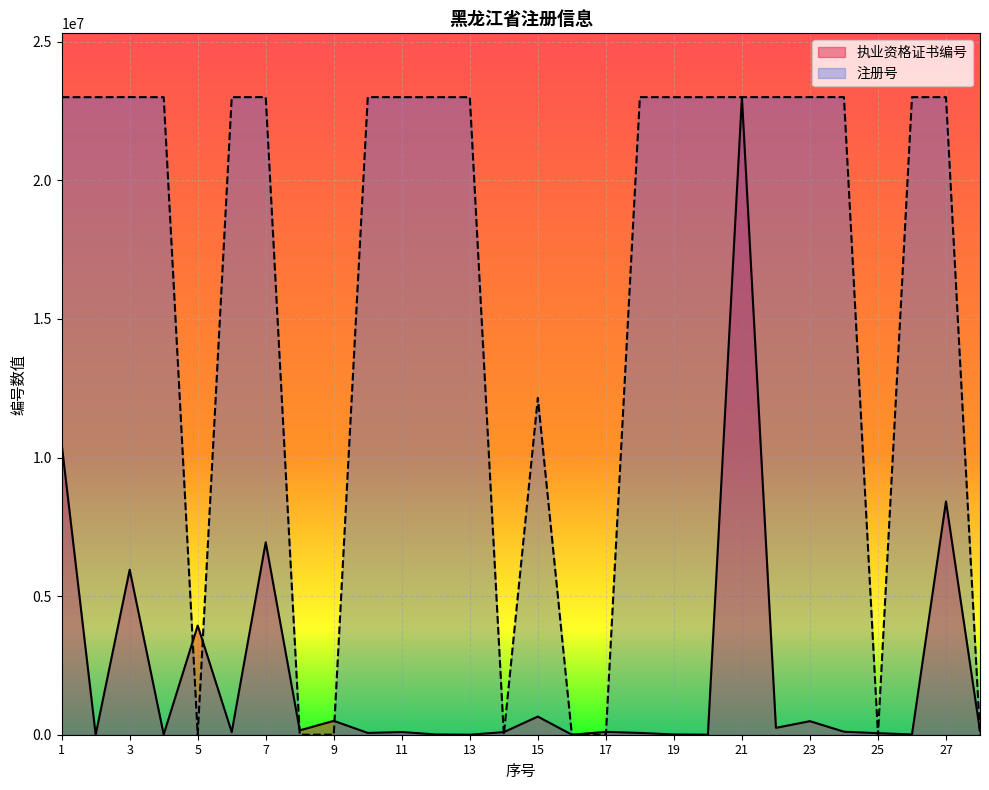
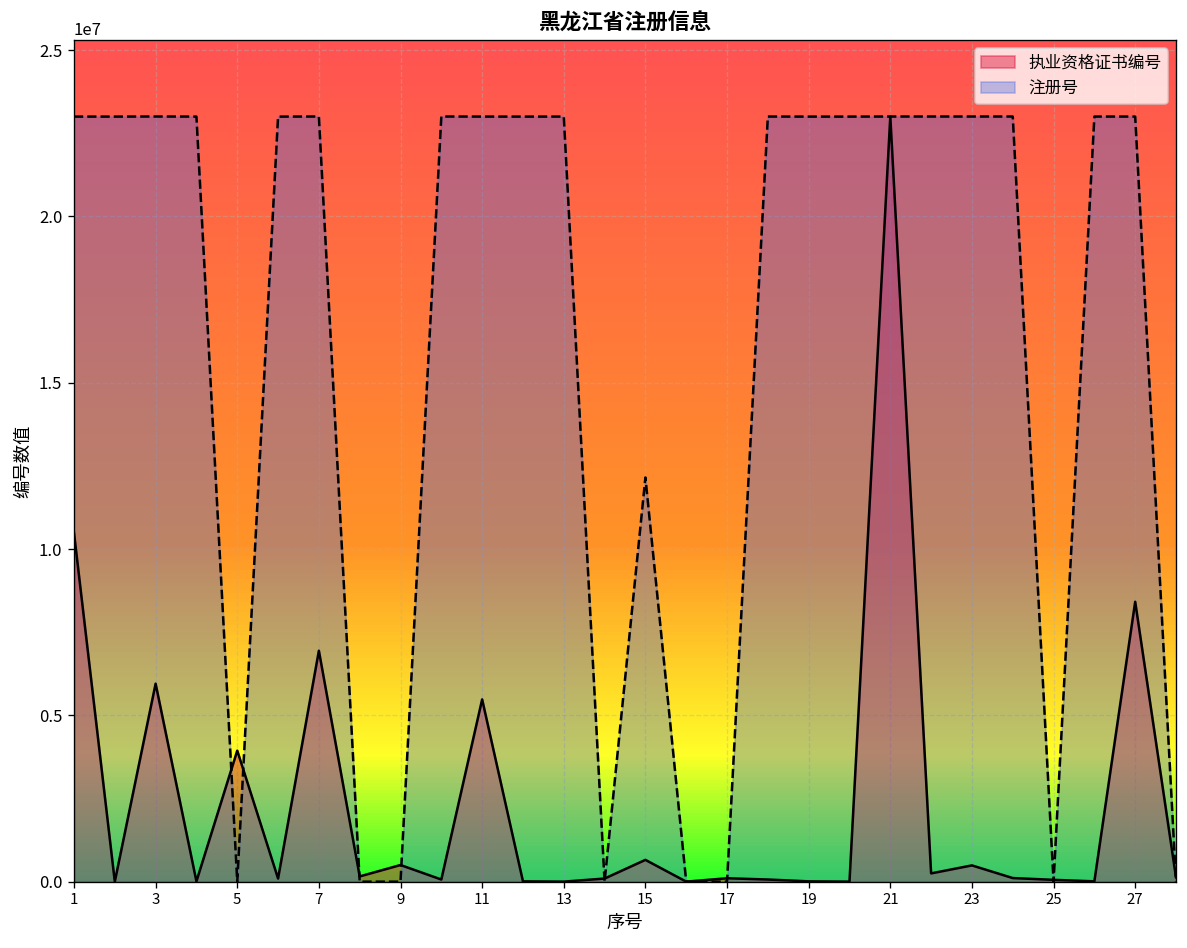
执业资格证书编号, 11: 100000 -> 5500000
